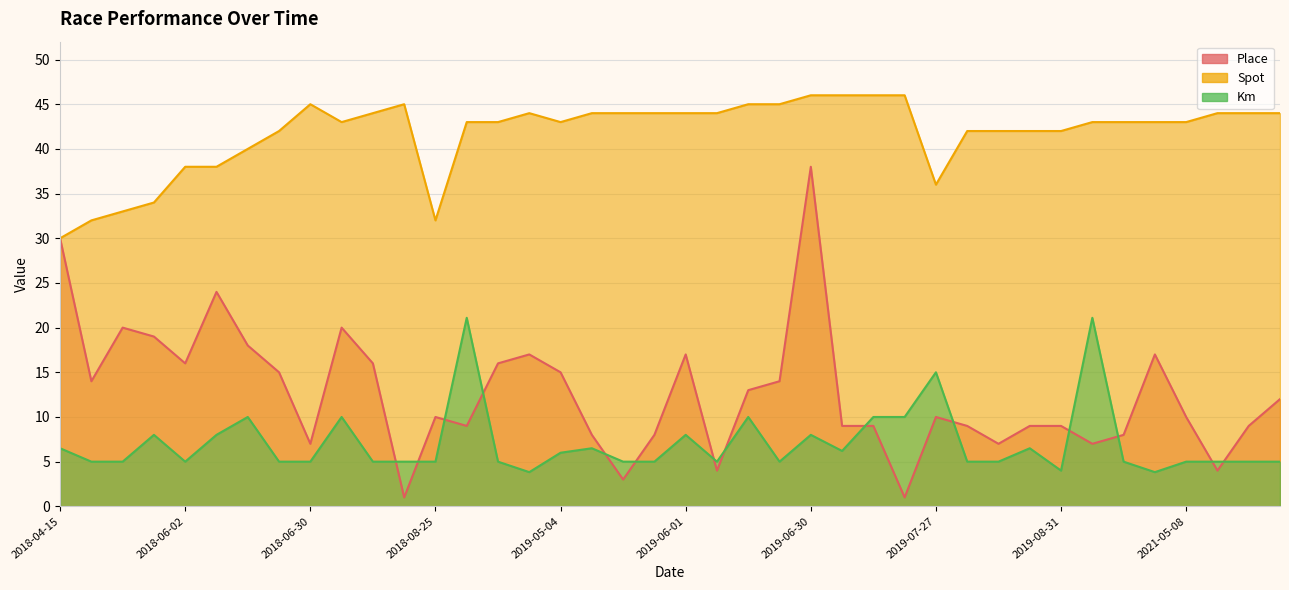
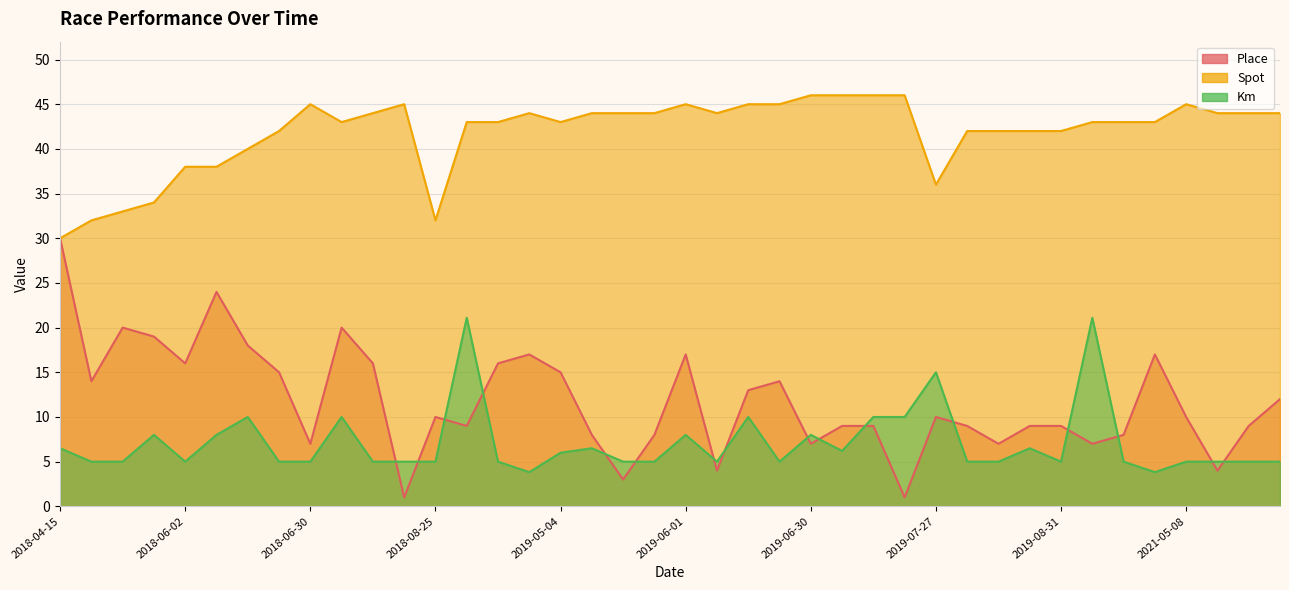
Spot, 2019-06-01: 44 -> 45
Place, 2019-06-30: 38 -> 7
Km, 2019-08-31: 4 -> 5
Spot, 2021-05-08: 43 -> 45
